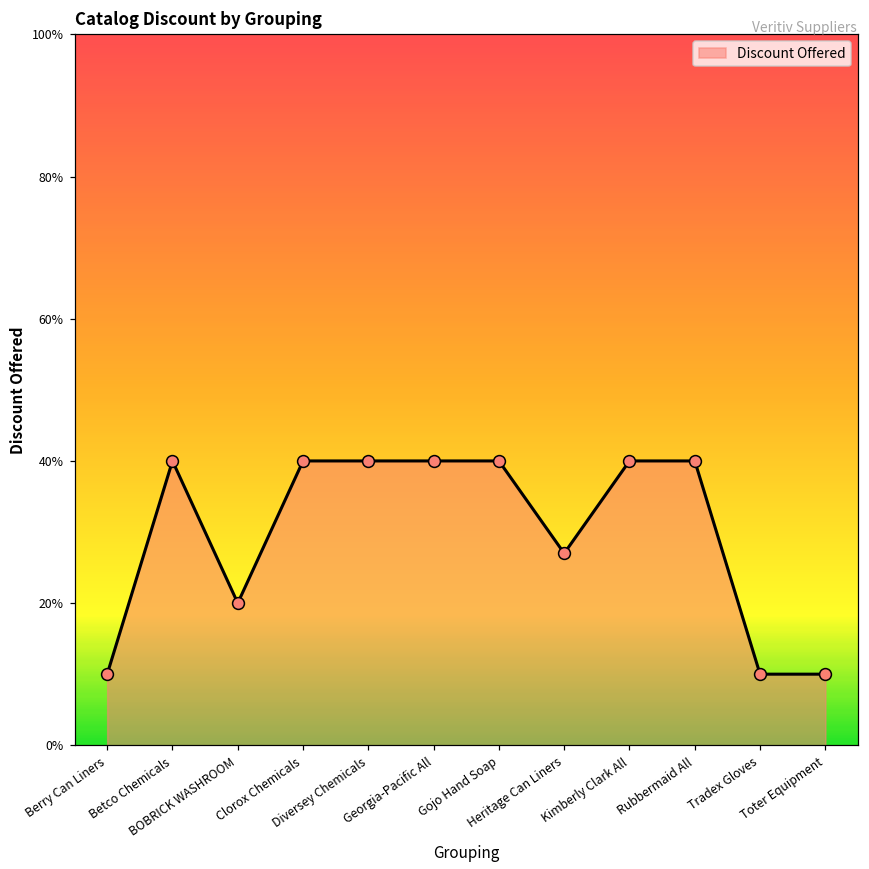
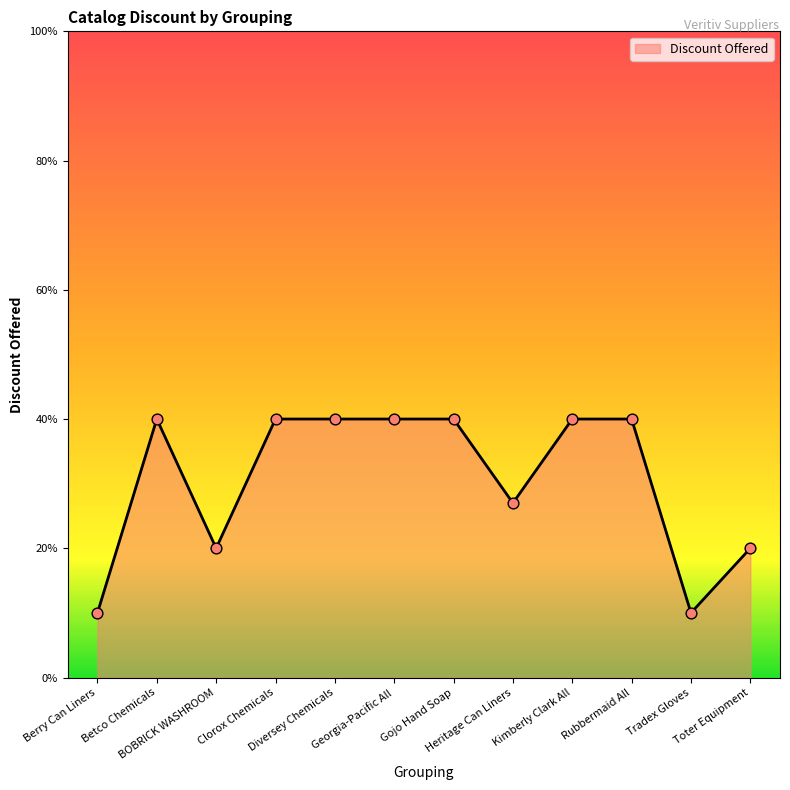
Toter Equipment: 10% -> 20%
